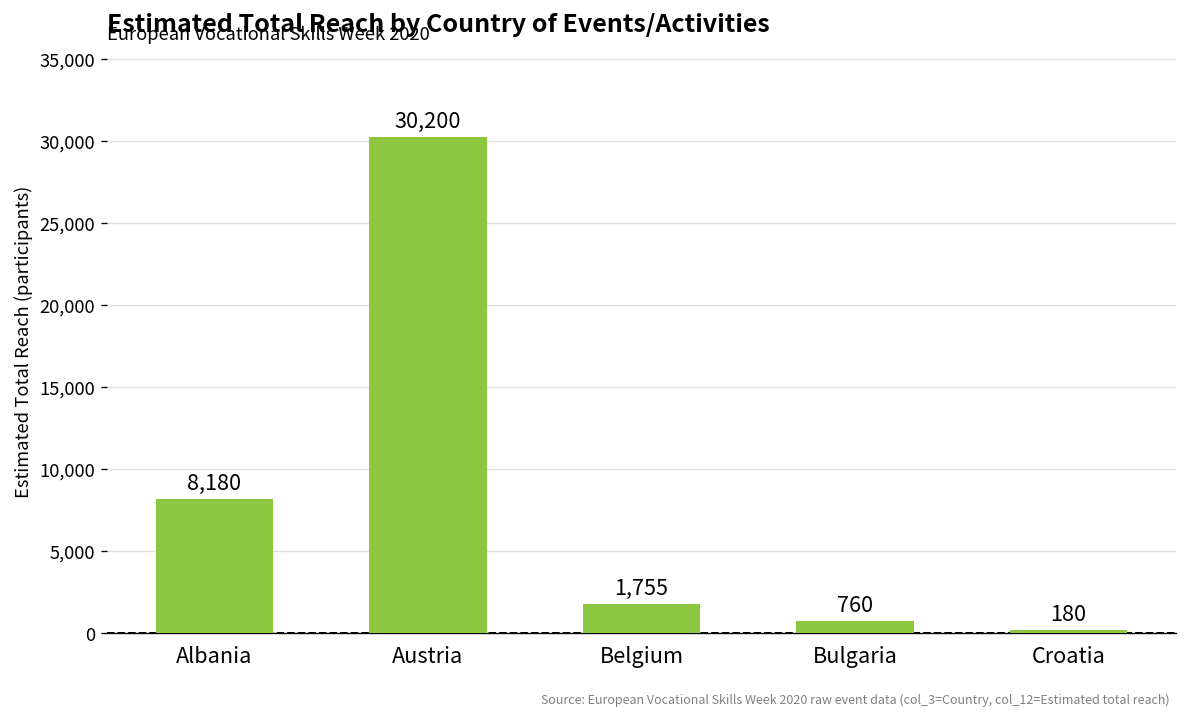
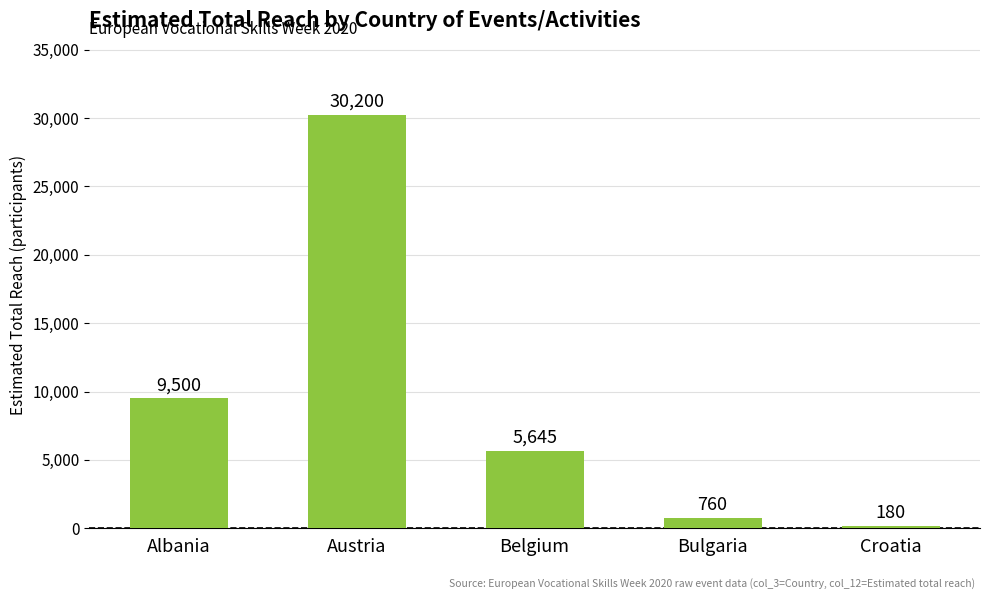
Albania: 8,180 -> 9,500
Belgium: 1,755 -> 5,645
